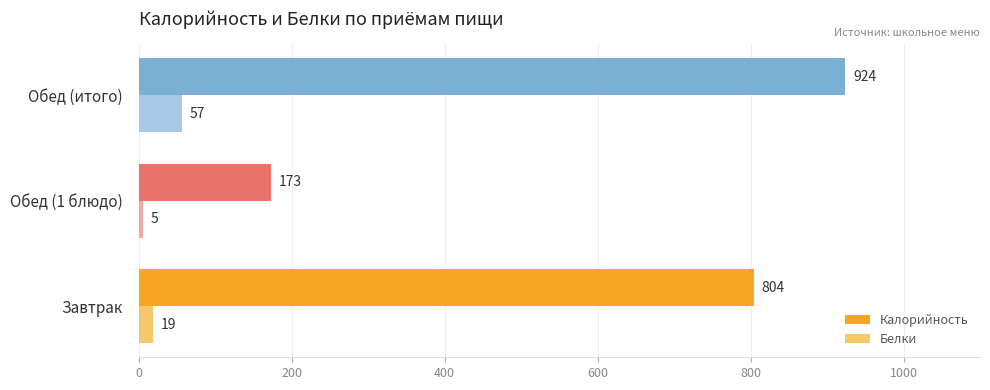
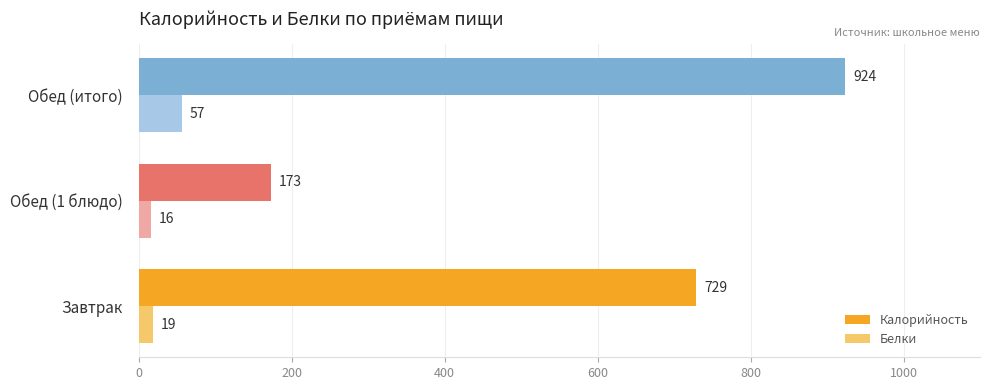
Белки, Обед (1 блюдо): 5 -> 16
Калорийность, Завтрак: 804 -> 729
